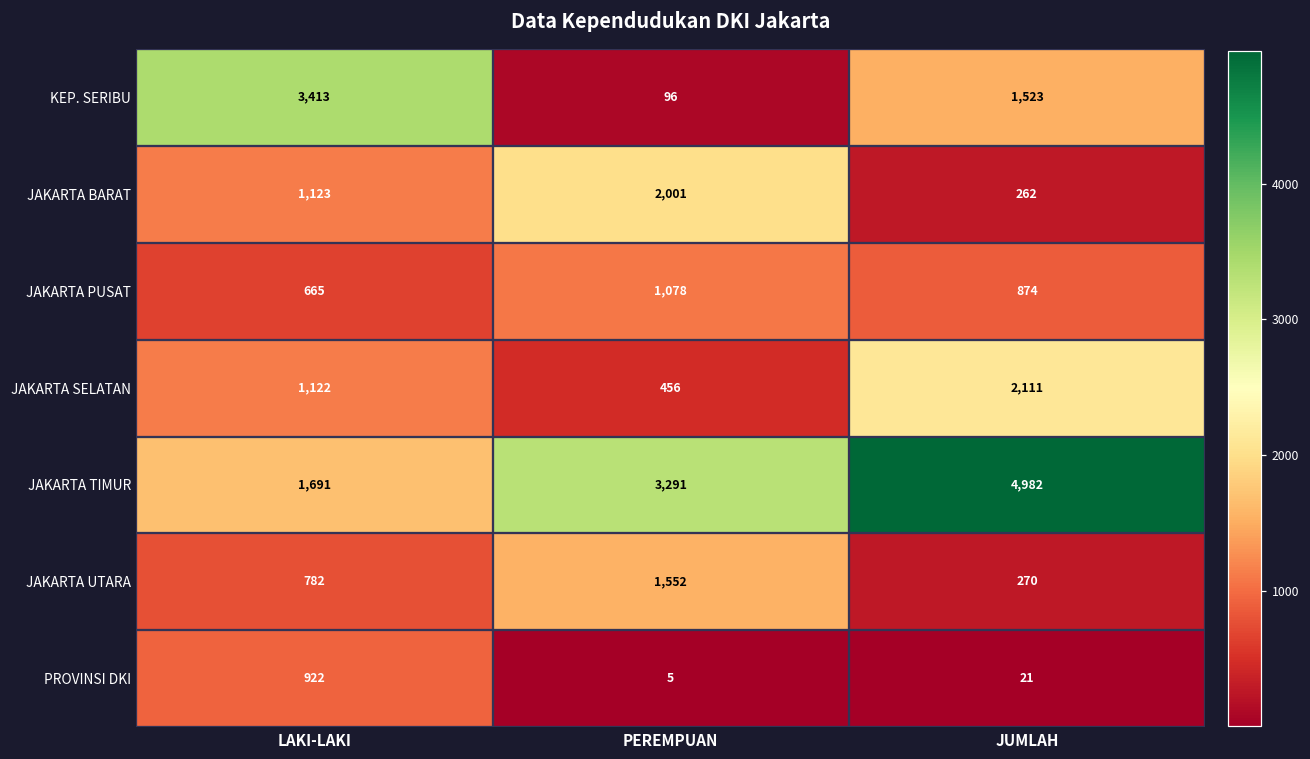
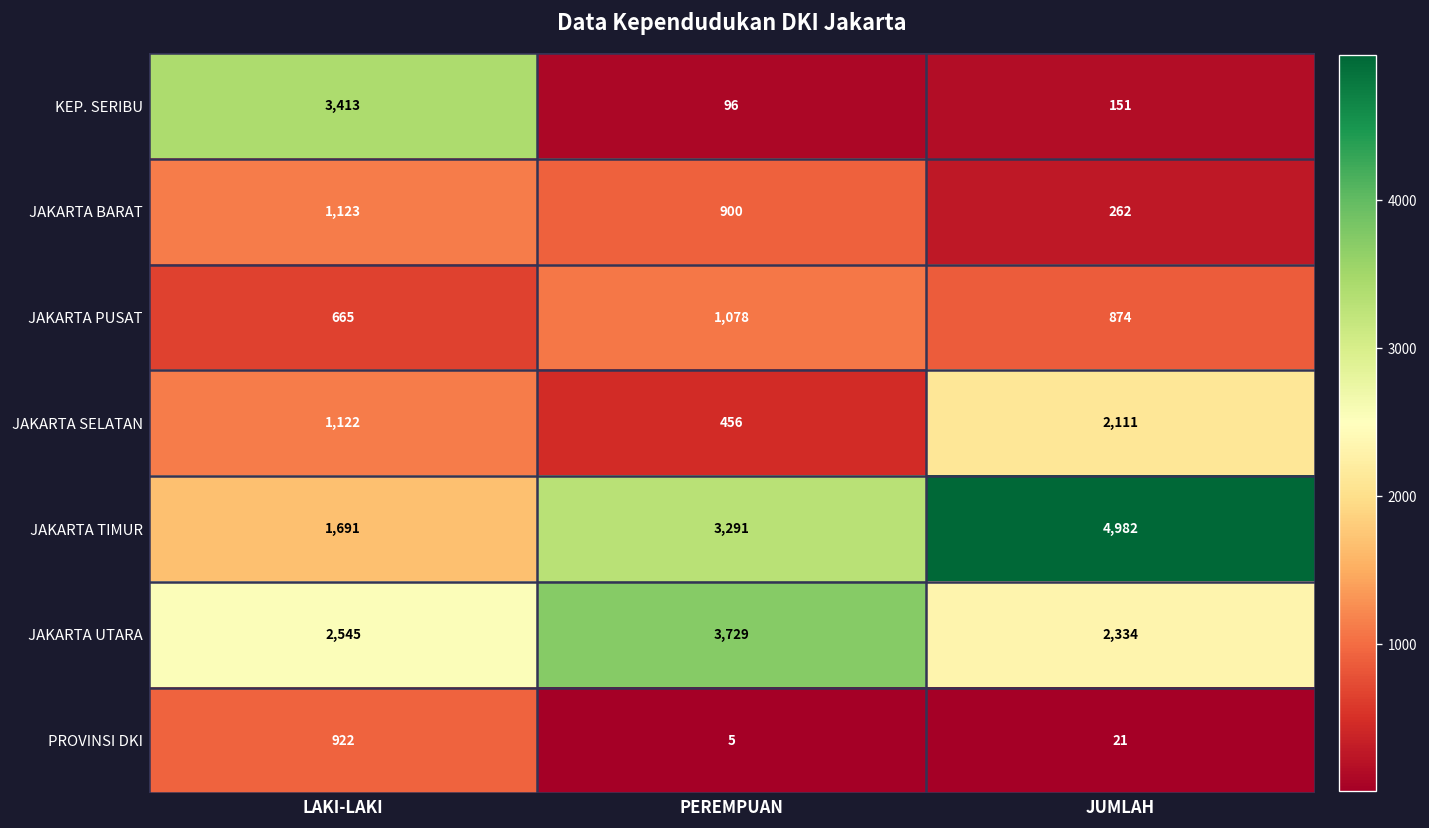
KEP. SERIBU, JUMLAH: 1,523 -> 151
JAKARTA BARAT, PEREMPUAN: 2,001 -> 900
JAKARTA UTARA, LAKI-LAKI: 782 -> 2,545
JAKARTA UTARA, PEREMPUAN: 1,552 -> 3,729
JAKARTA UTARA, JUMLAH: 270 -> 2,334
